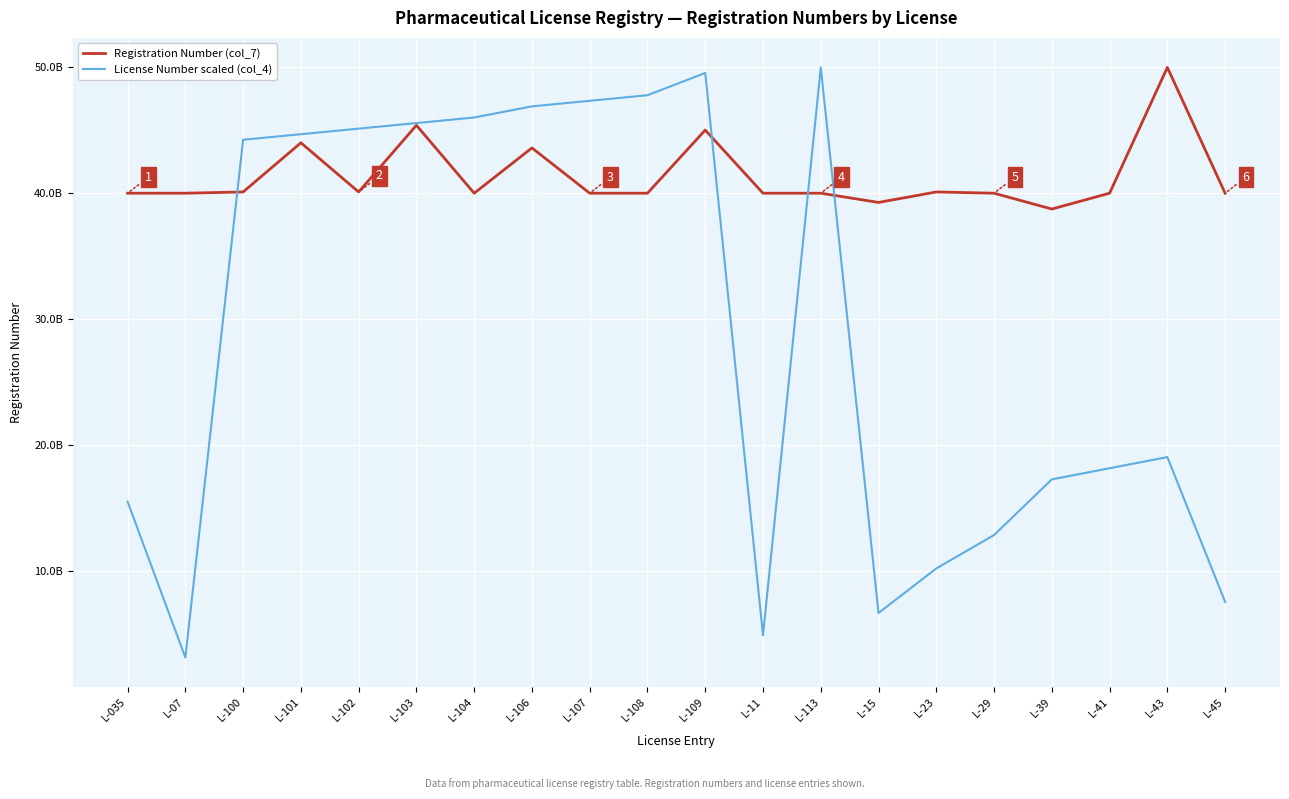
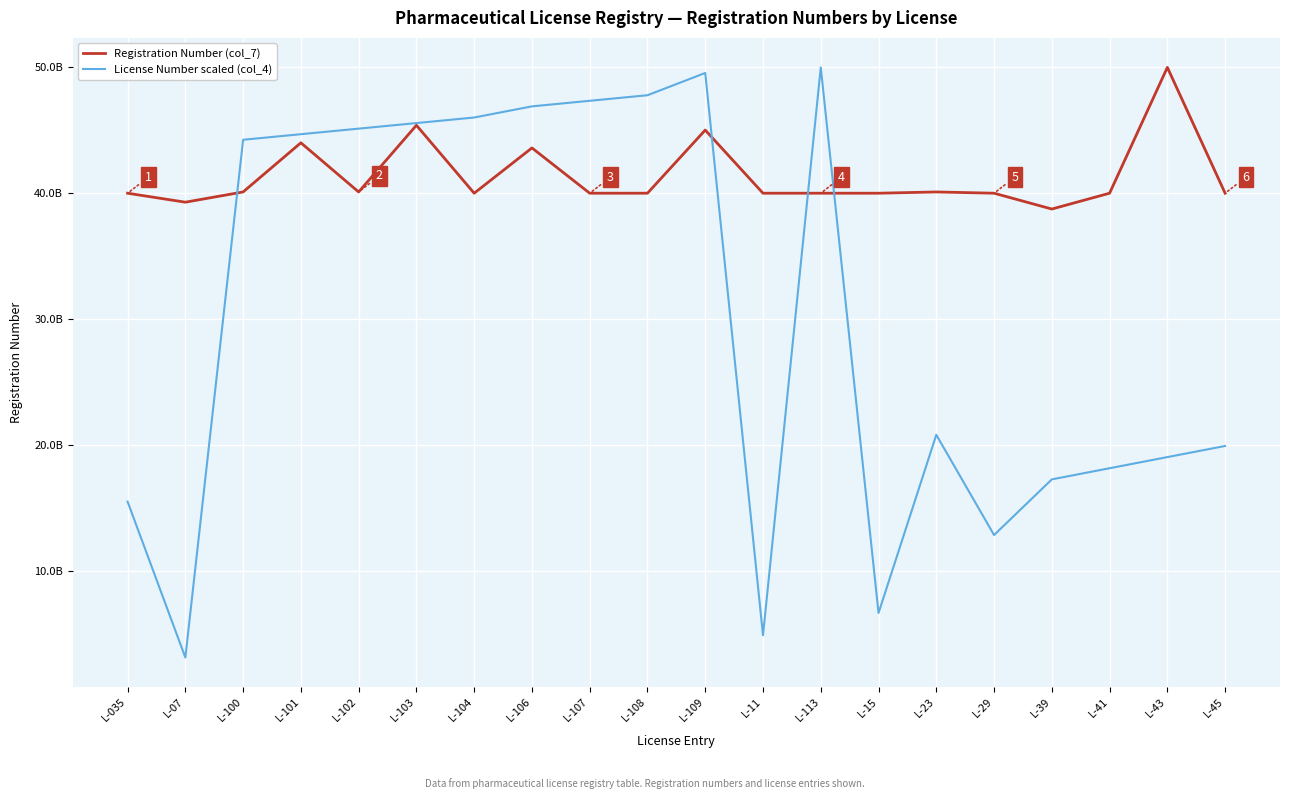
Registration Number (col_7), L-07: 40000000000 -> 39300000000
Registration Number (col_7), L-15: 39300000000 -> 40000000000
License Number scaled (col_4), L-23: 10200000000 -> 20800000000
License Number scaled (col_4), L-45: 7500000000 -> 19900000000
